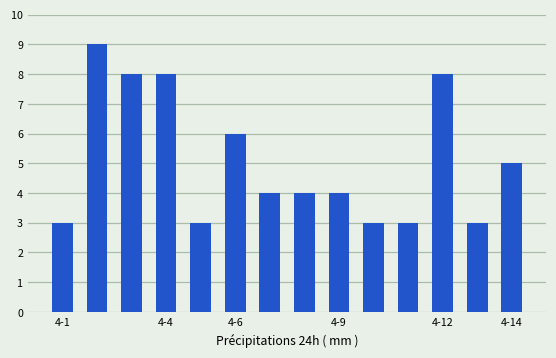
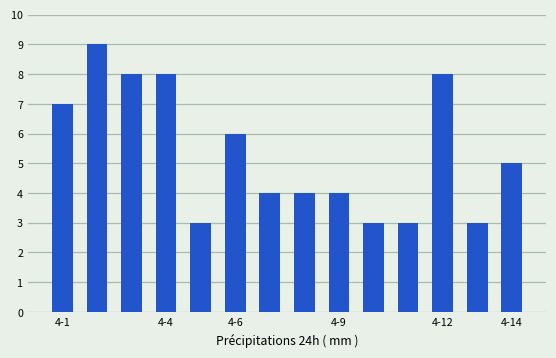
4-1: 3 -> 7
